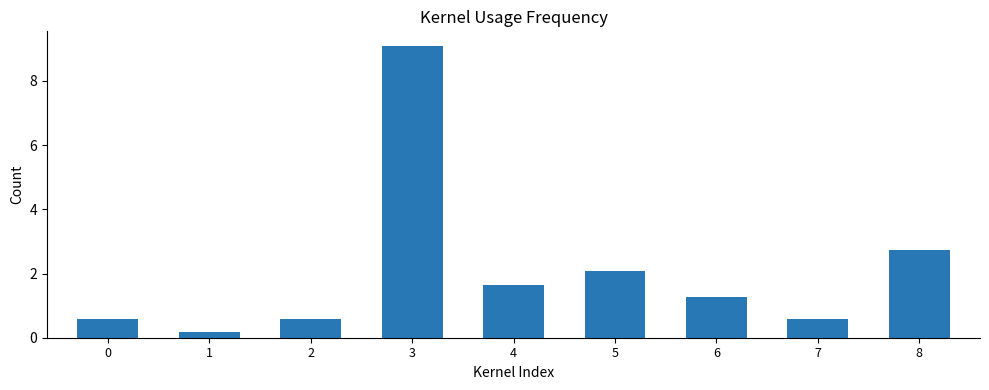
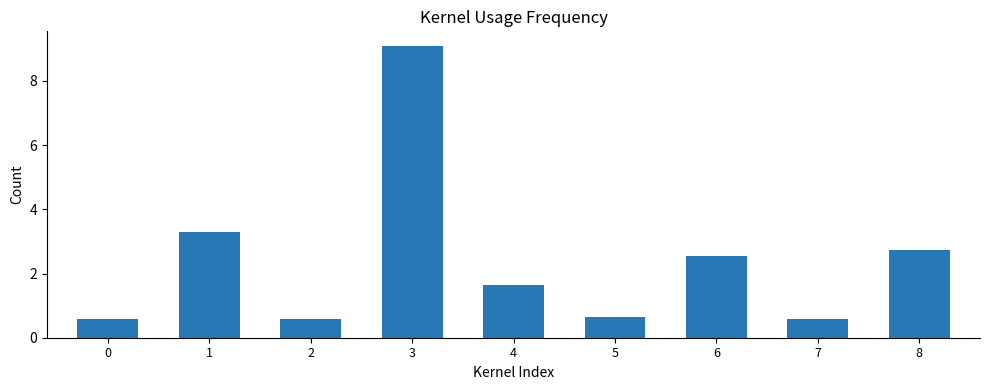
1: 0.2 -> 3.3
5: 2.1 -> 0.6
6: 1.3 -> 2.5
